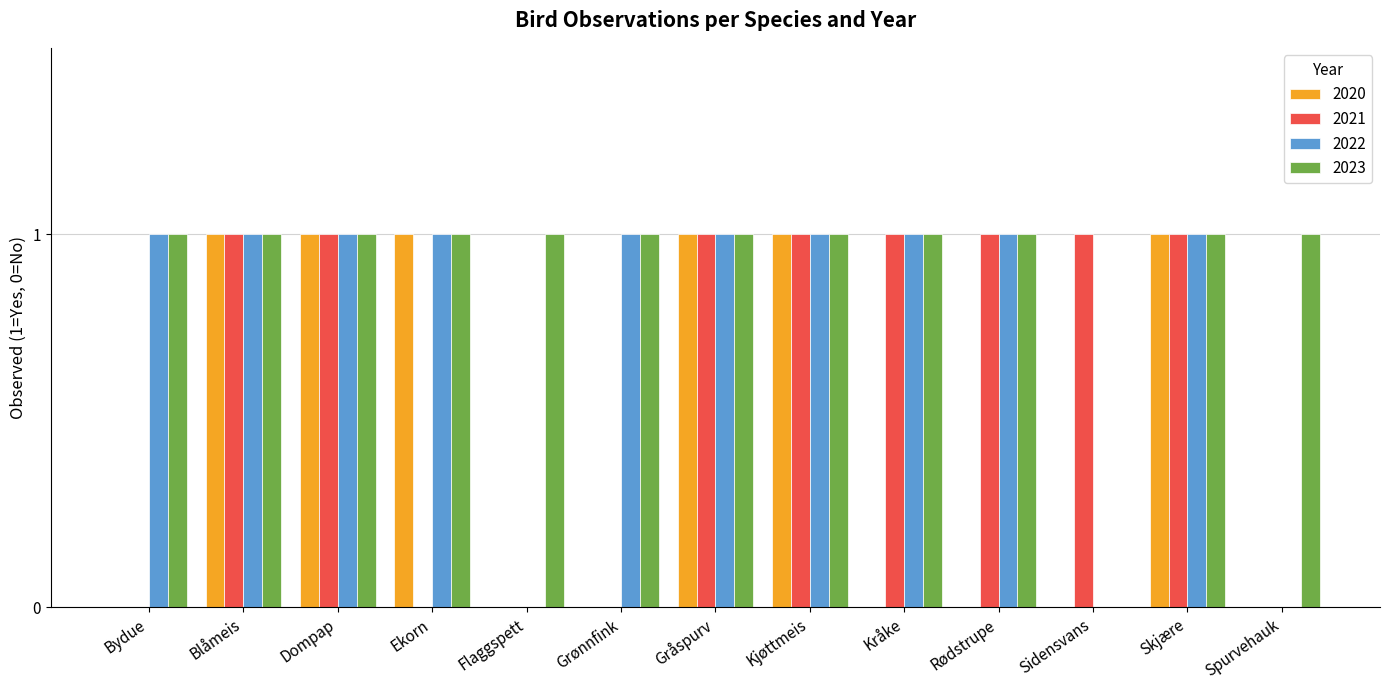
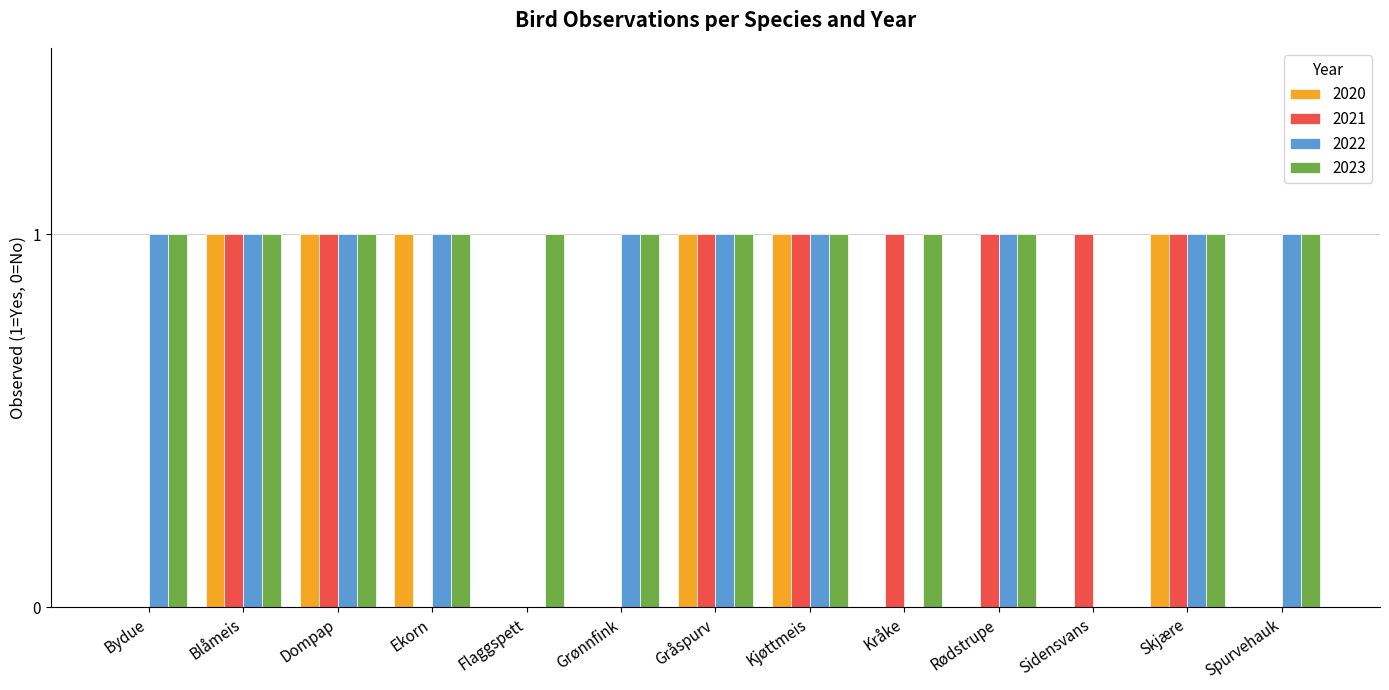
2022, Kråke: 1 -> 0
2022, Spurvehauk: 0 -> 1
